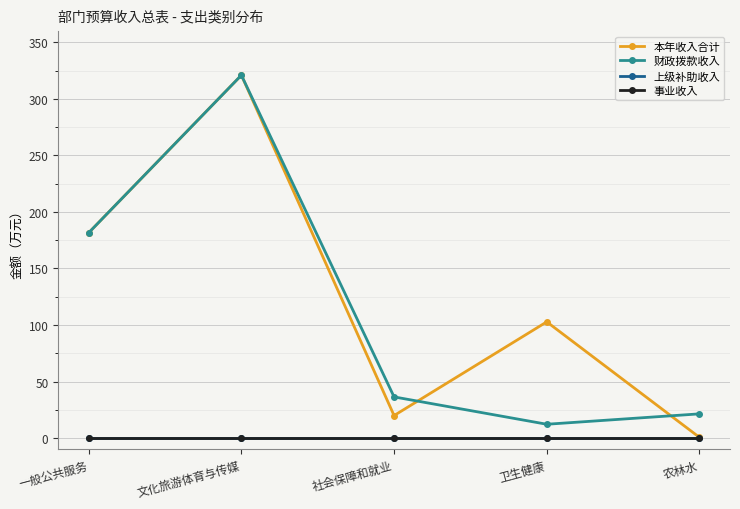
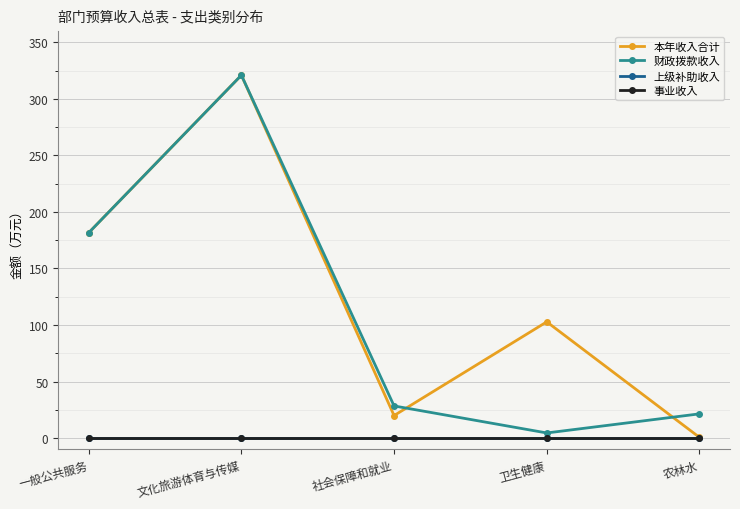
财政拨款收入, 社会保障和就业: 36 -> 28
财政拨款收入, 卫生健康: 12 -> 5
